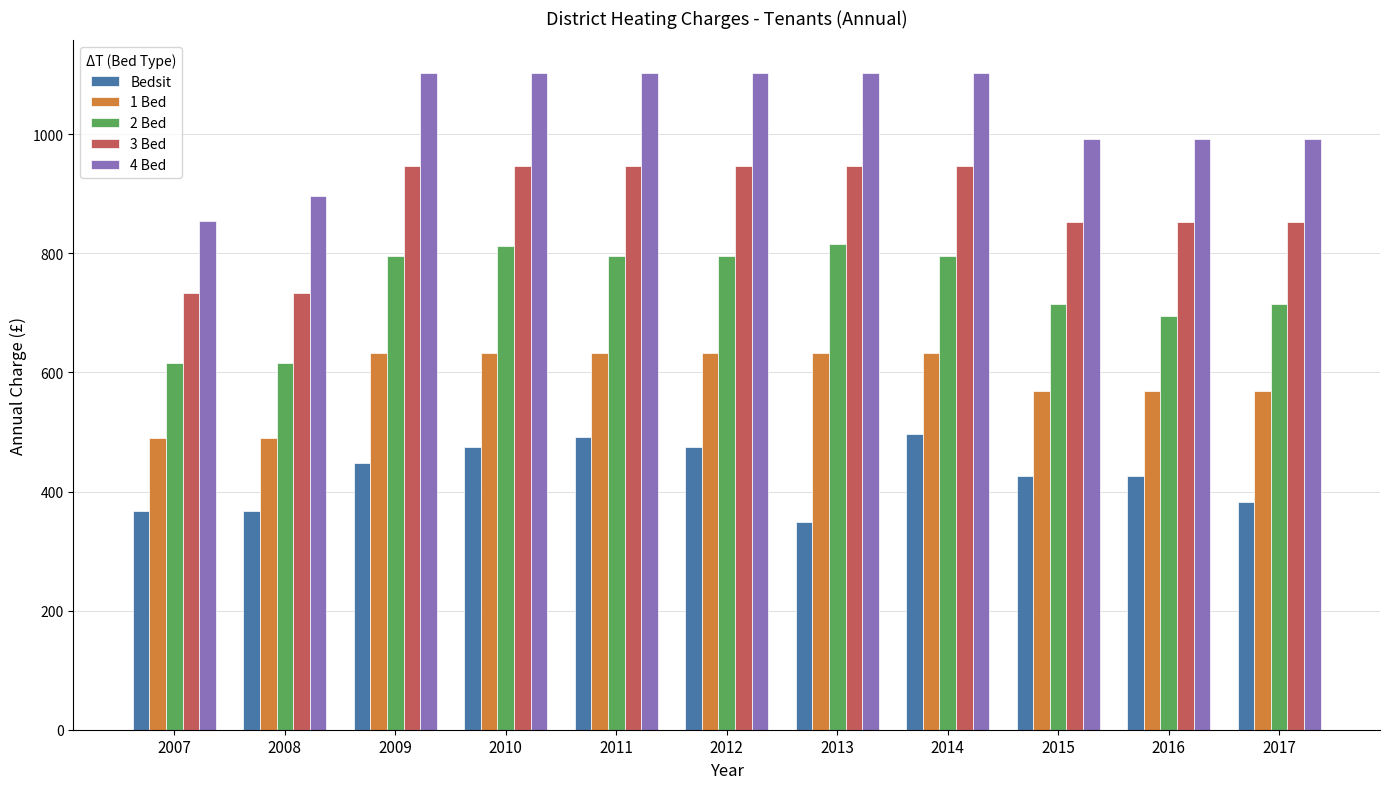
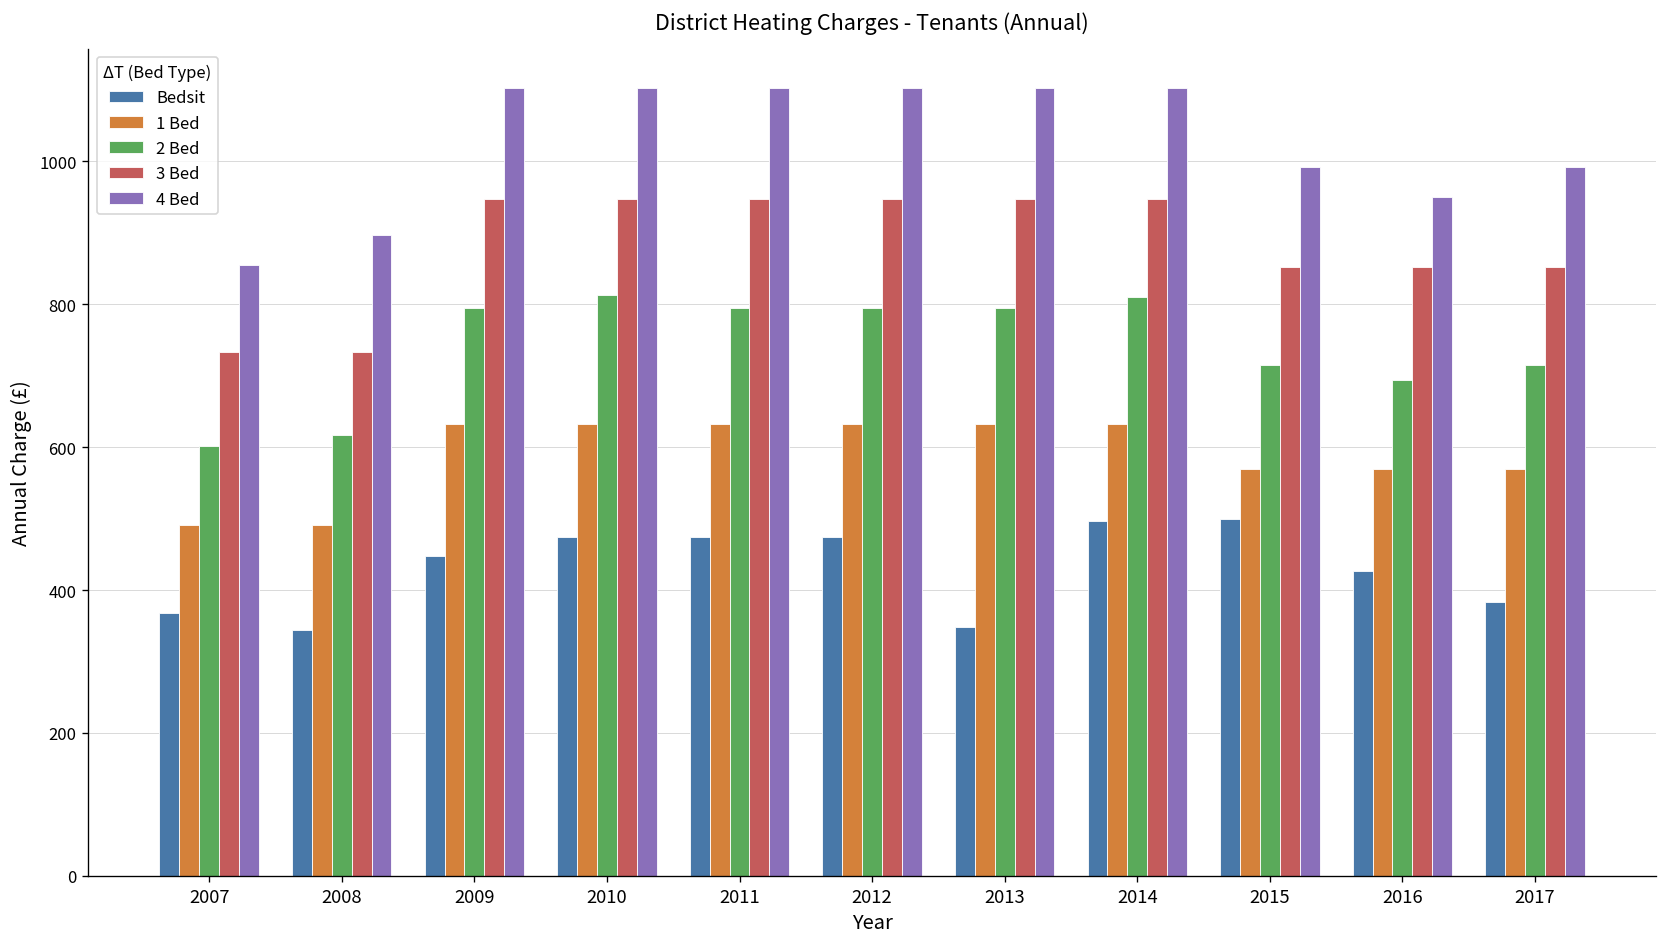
2 Bed, 2007: 620 -> 600
Bedsit, 2008: 370 -> 340
Bedsit, 2011: 490 -> 470
2 Bed, 2013: 820 -> 800
2 Bed, 2014: 800 -> 810
Bedsit, 2015: 430 -> 500
4 Bed, 2016: 990 -> 950
